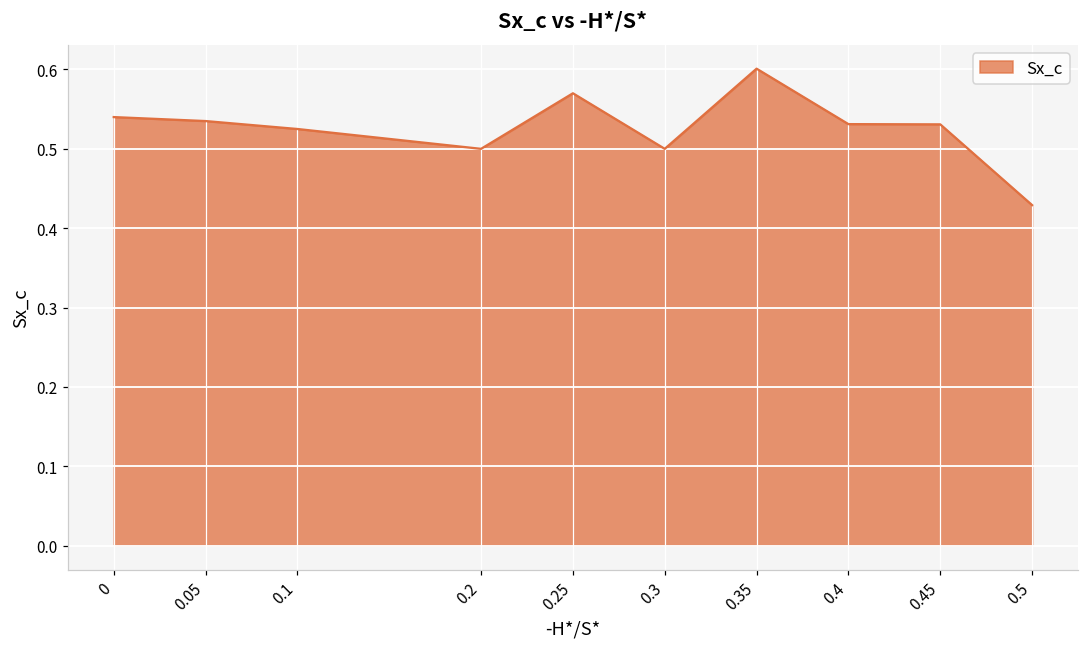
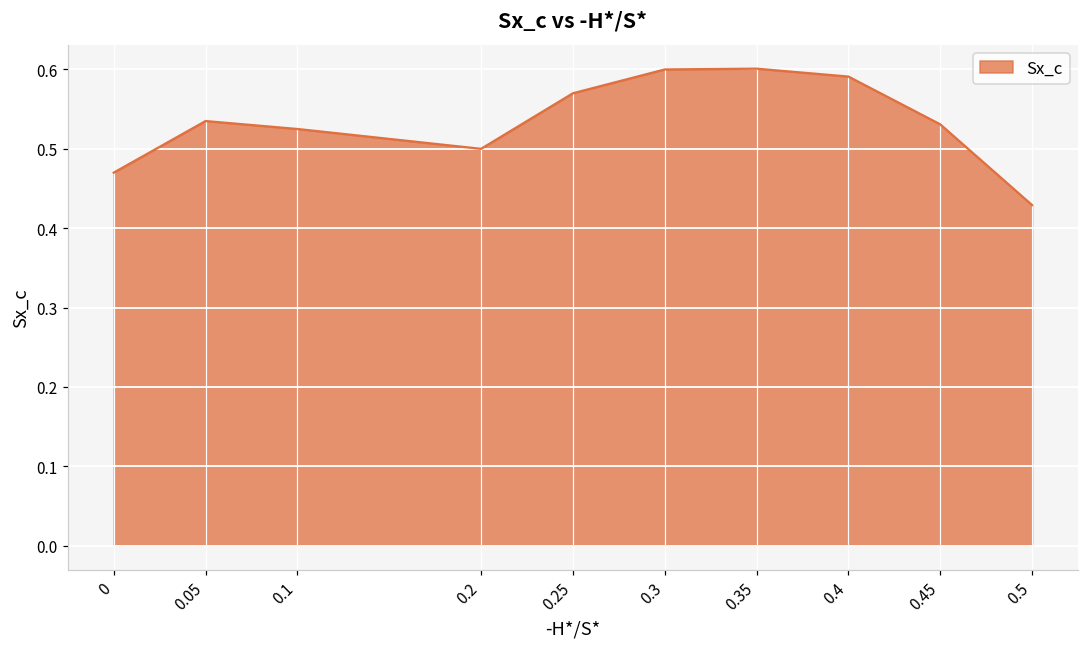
0: 0.54 -> 0.47
0.3: 0.5 -> 0.6
0.4: 0.53 -> 0.59
